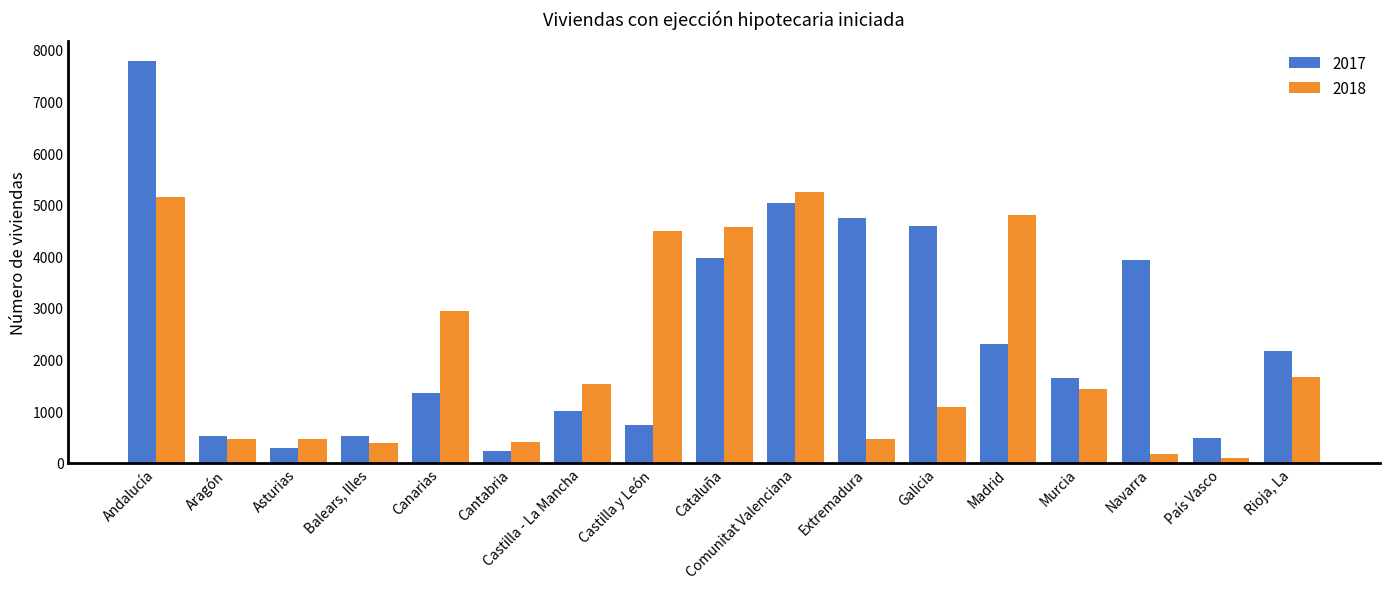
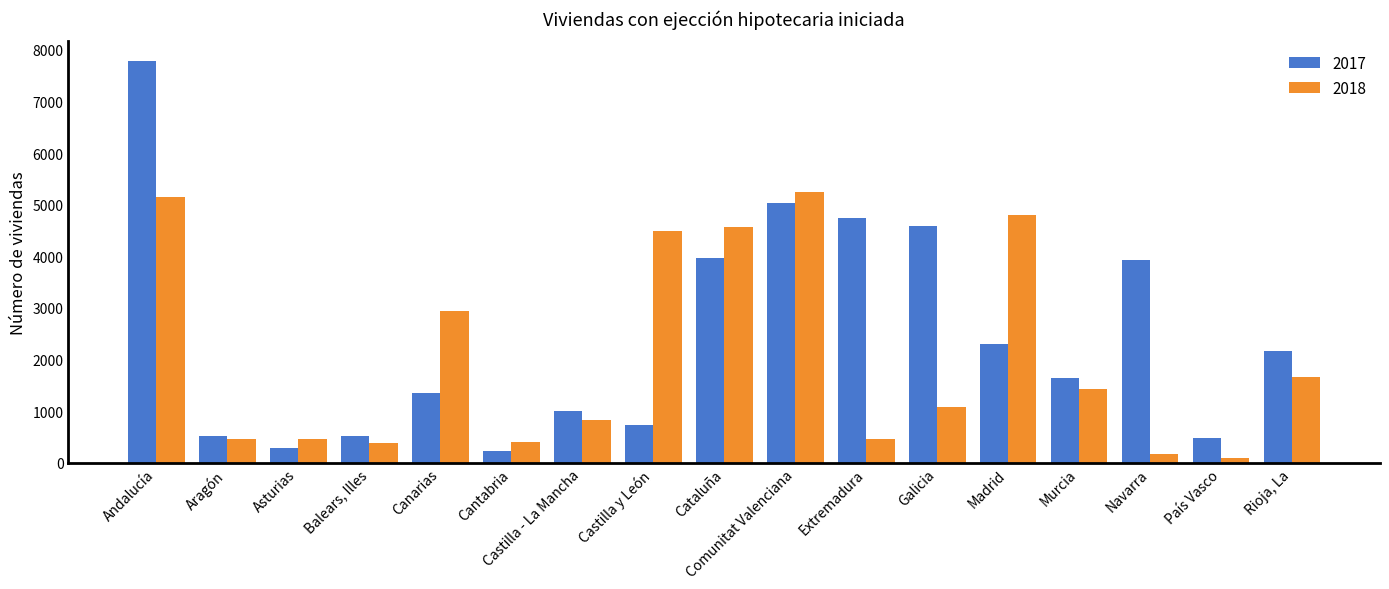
2018, Castilla - La Mancha: 1500 -> 800
